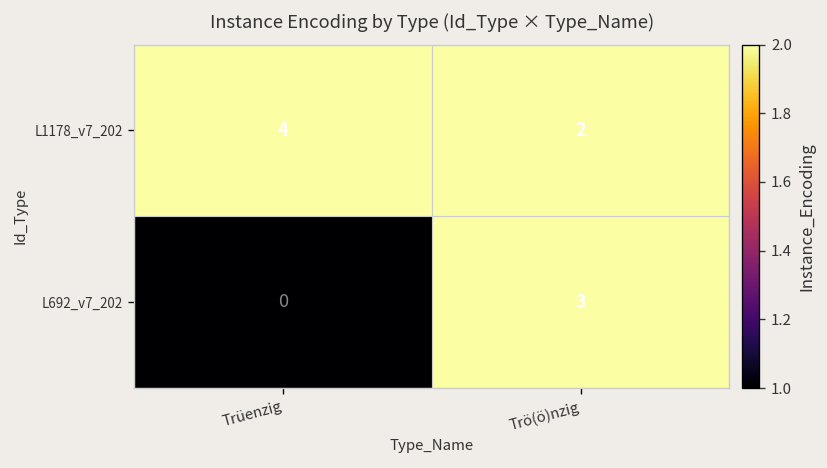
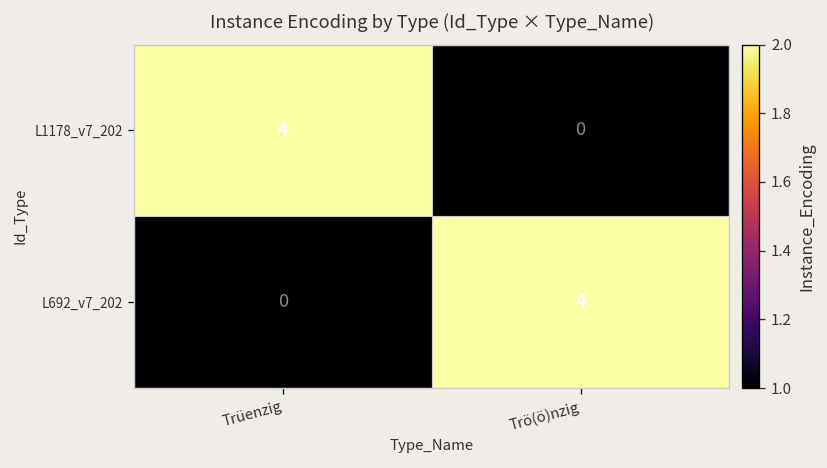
L1178_v7_202, Trö(ö)nzig: 2 -> 0
L692_v7_202, Trö(ö)nzig: 3 -> 4
